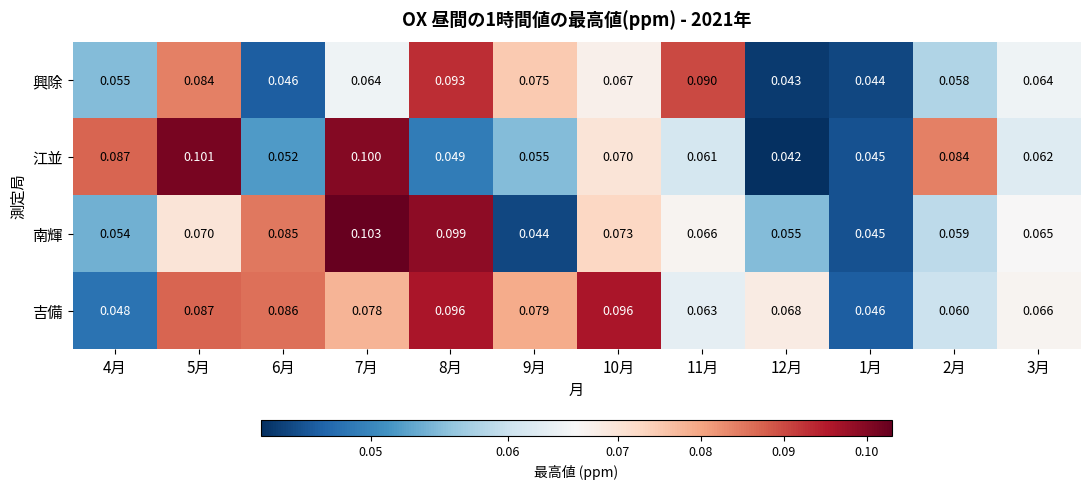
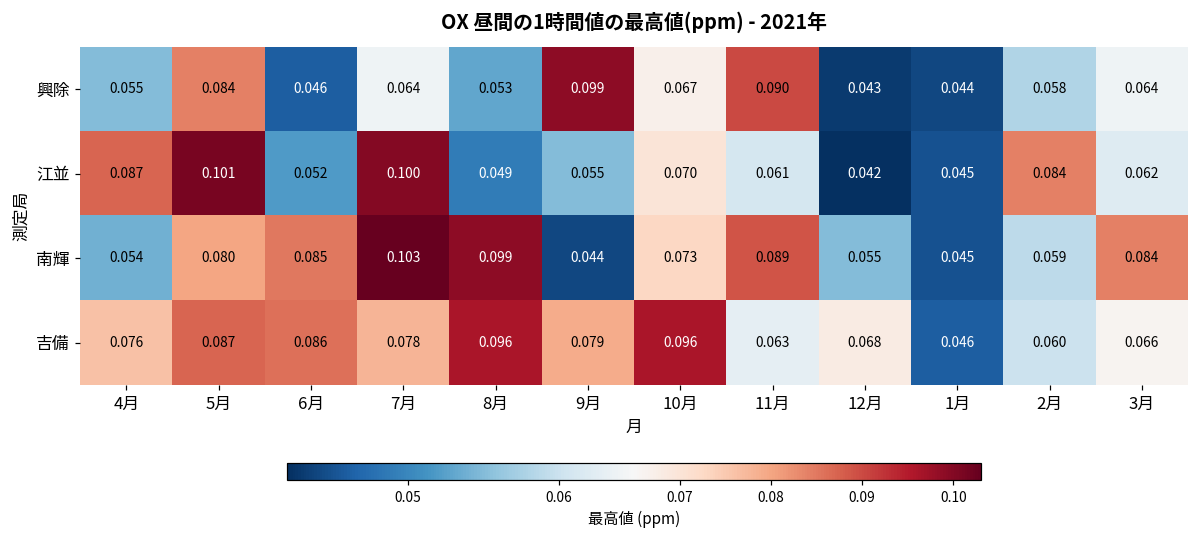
興除, 8月: 0.093 -> 0.053
興除, 9月: 0.075 -> 0.099
南輝, 5月: 0.070 -> 0.080
南輝, 11月: 0.066 -> 0.089
南輝, 3月: 0.065 -> 0.084
吉備, 4月: 0.048 -> 0.076
